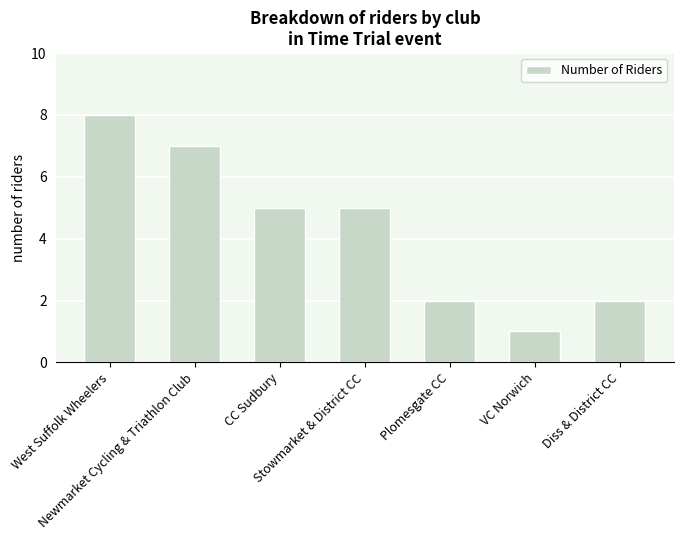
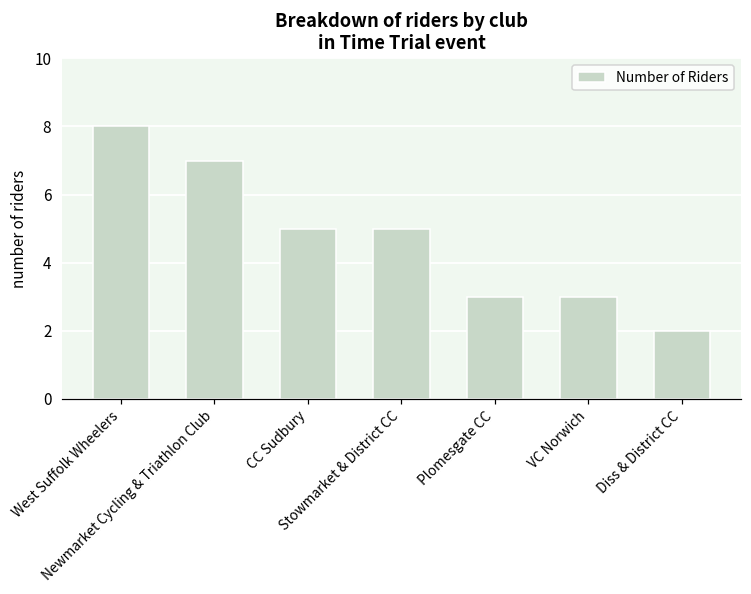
Plomesgate CC: 2 -> 3
VC Norwich: 1 -> 3
